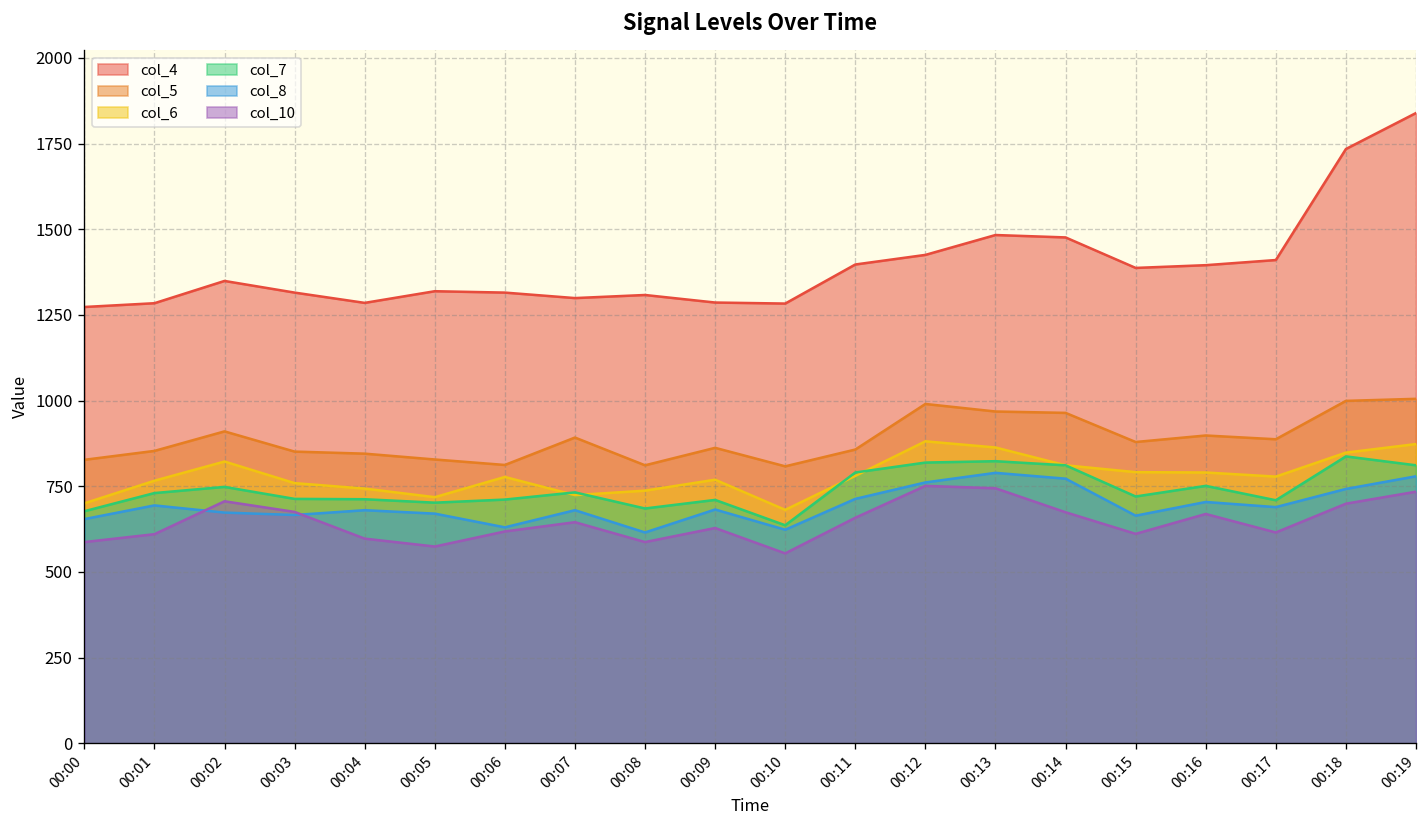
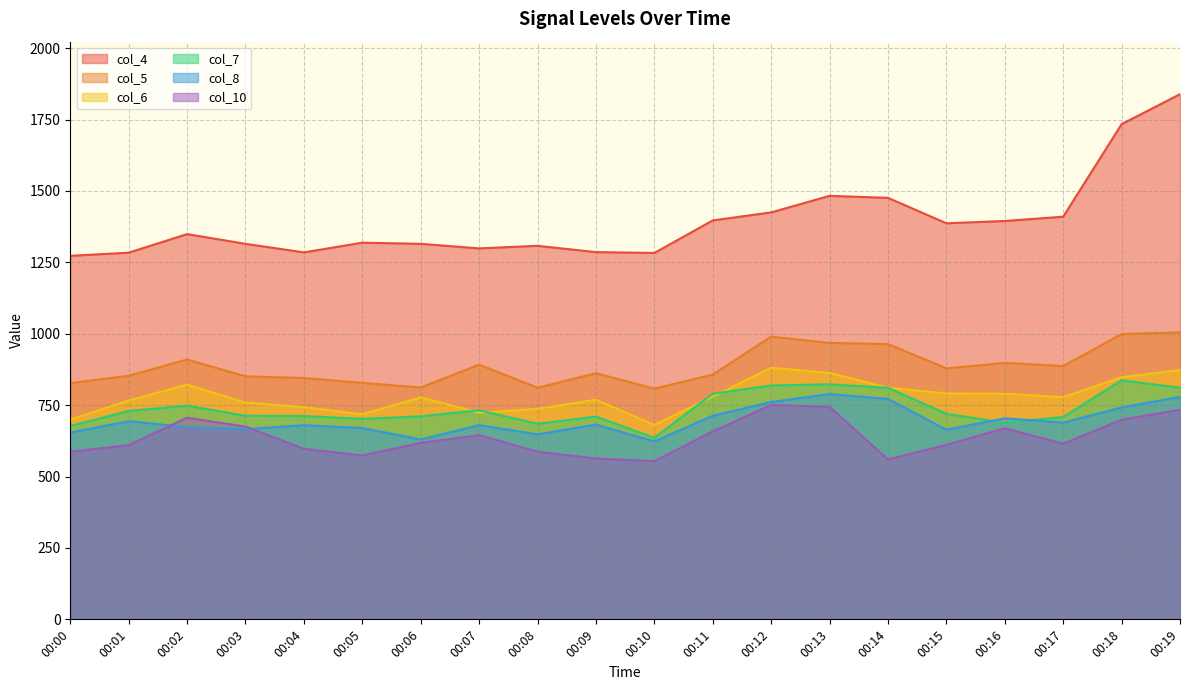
col_8, 00:08: 620 -> 650
col_10, 00:09: 630 -> 560
col_10, 00:14: 670 -> 560
col_7, 00:16: 750 -> 690
